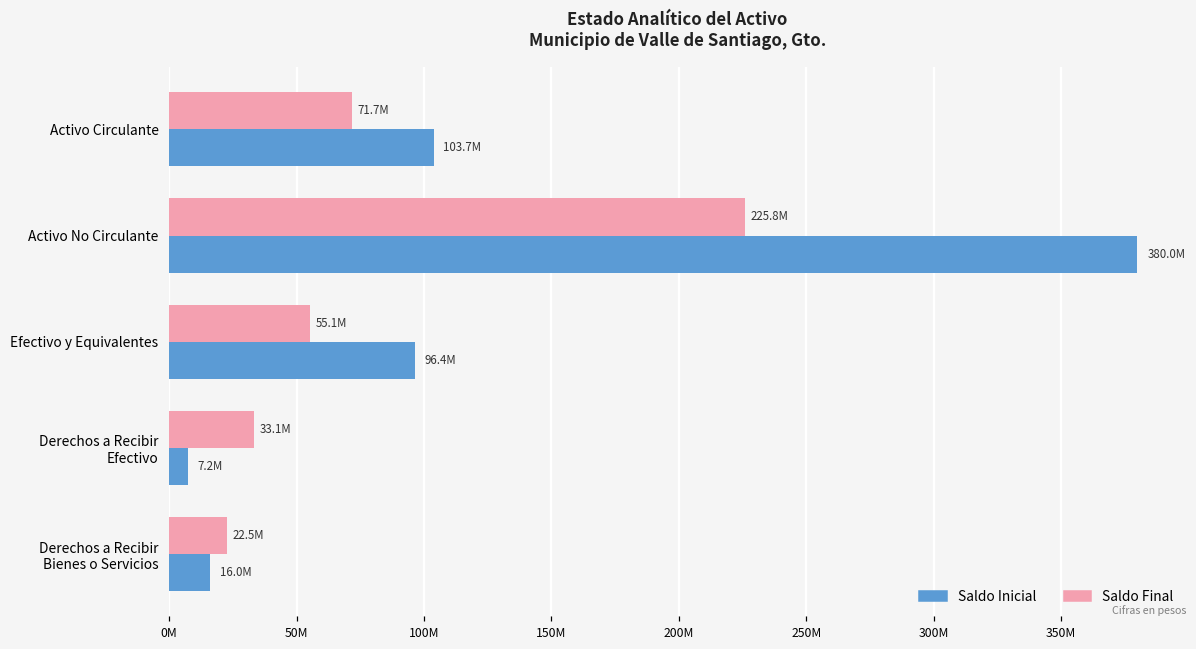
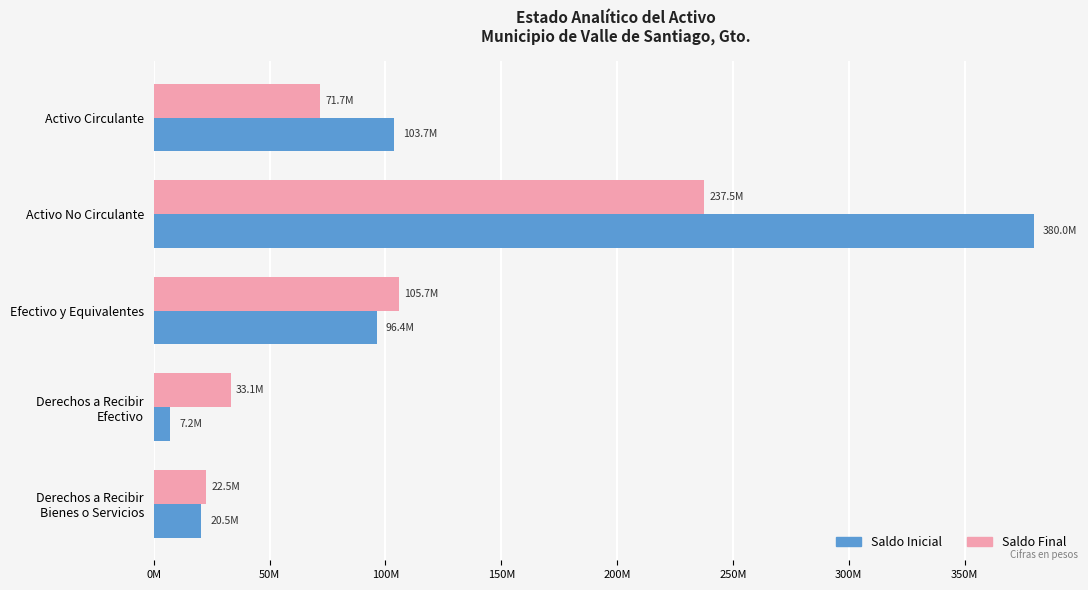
Saldo Final, Activo No Circulante: 225.8M -> 237.5M
Saldo Final, Efectivo y Equivalentes: 55.1M -> 105.7M
Saldo Inicial, Derechos a Recibir Bienes o Servicios: 16.0M -> 20.5M
